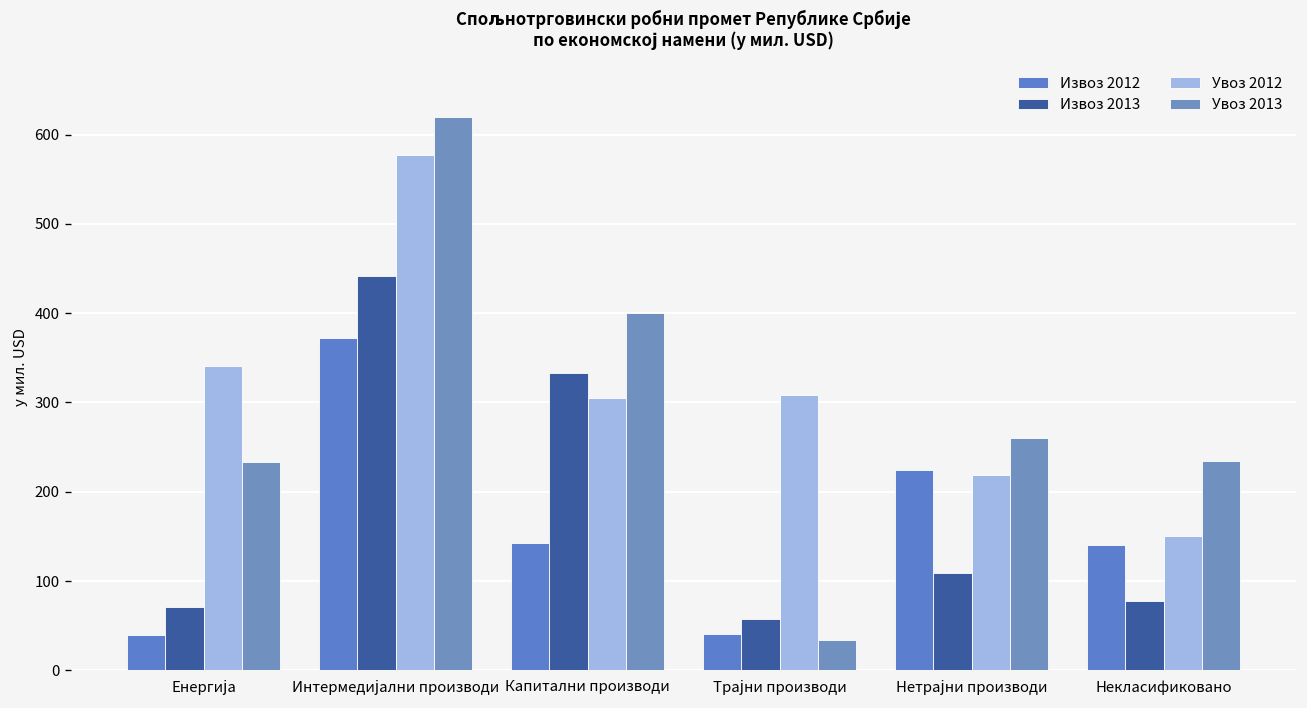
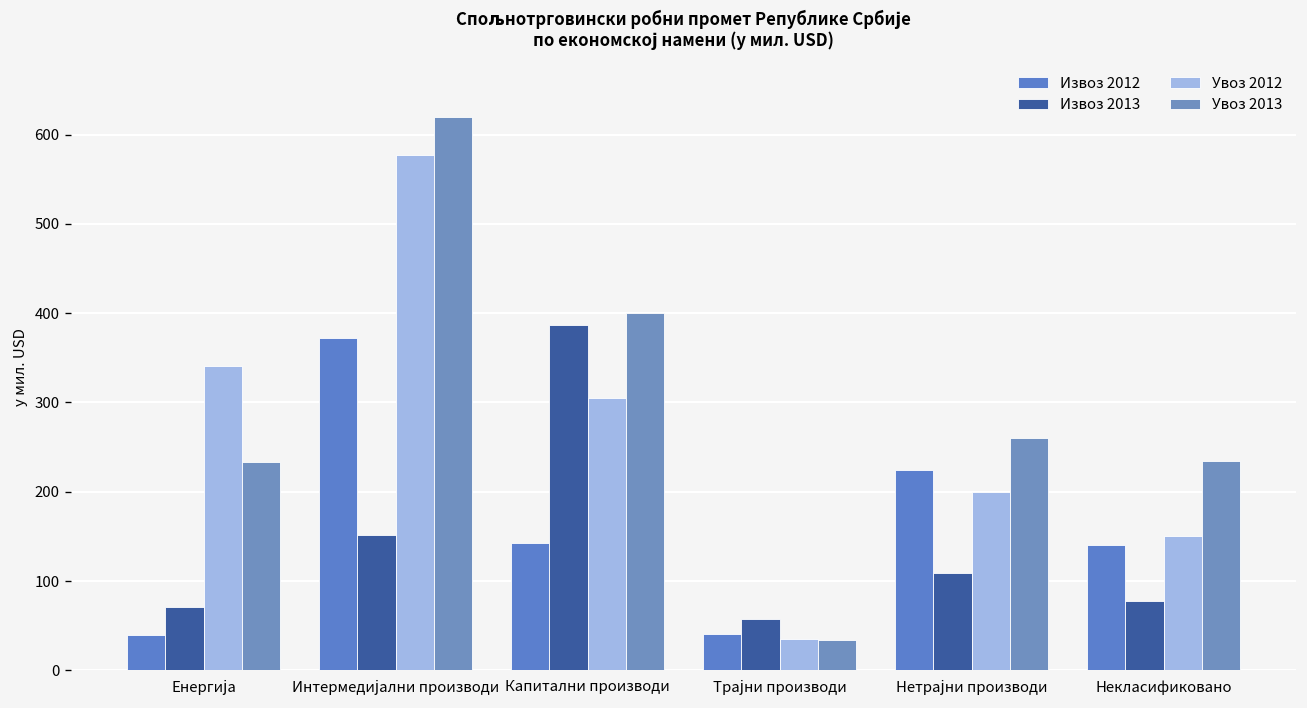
Извоз 2013, Интермедијални производи: 440 -> 150
Извоз 2013, Капитални производи: 330 -> 390
Увоз 2012, Трајни производи: 310 -> 40
Увоз 2012, Нетрајни производи: 220 -> 200
